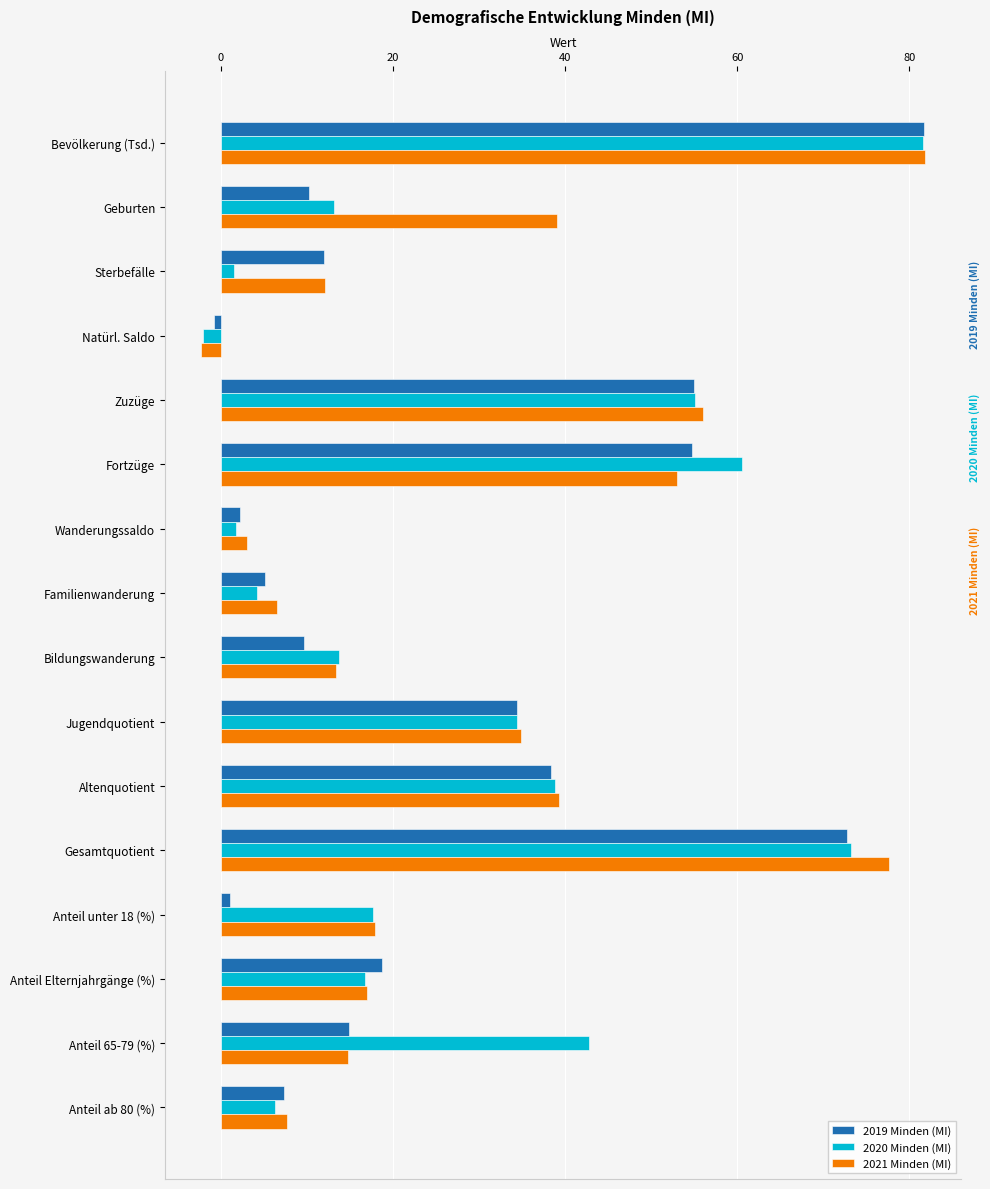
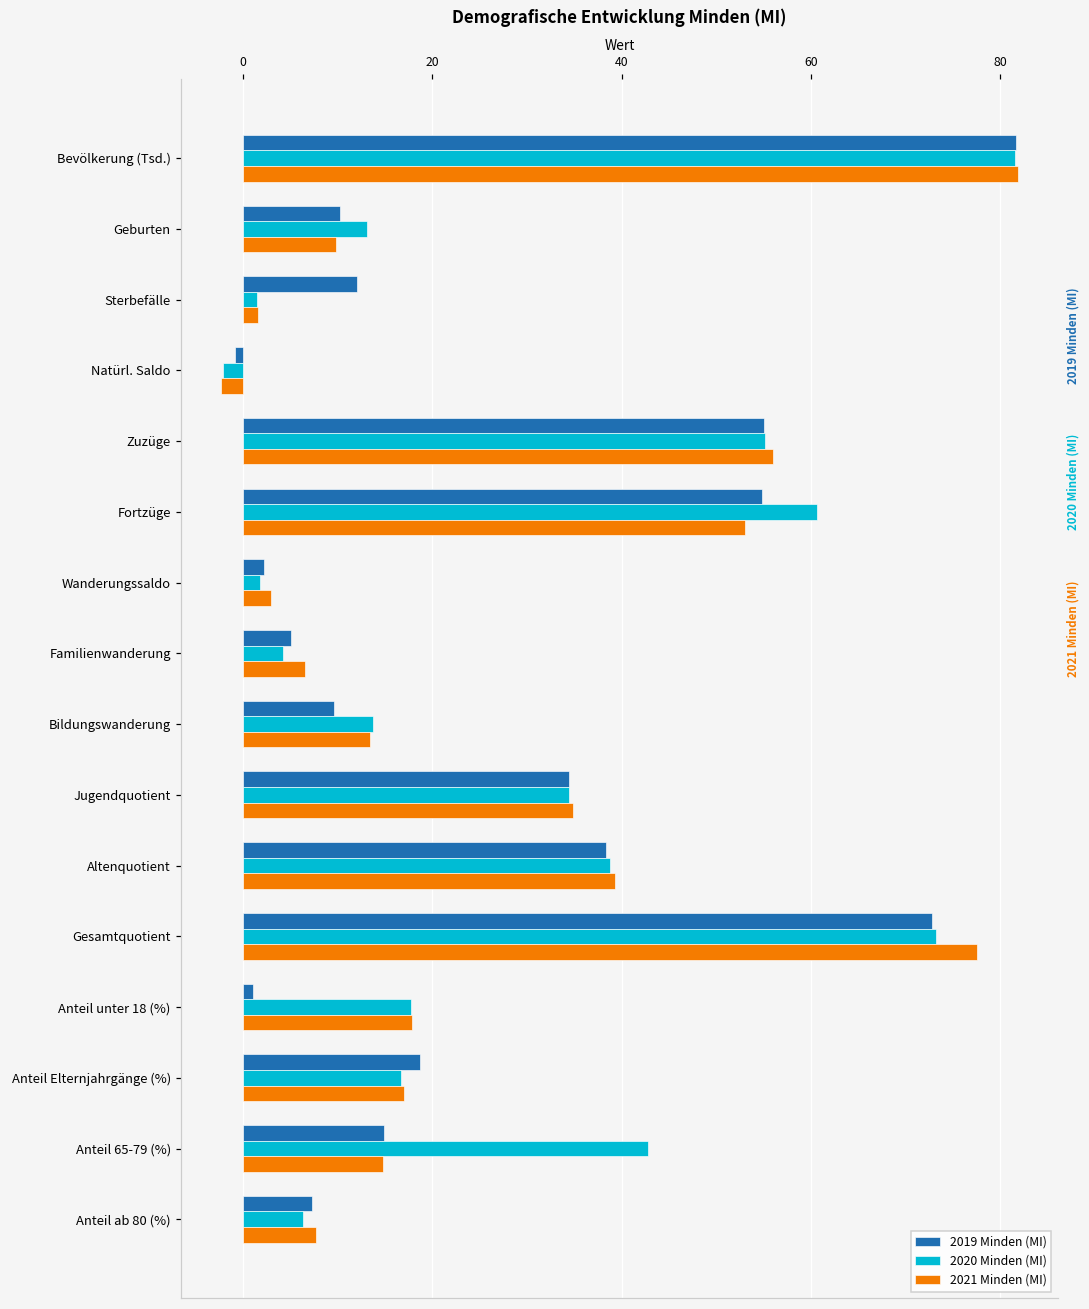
2021 Minden (MI), Geburten: 39 -> 10
2021 Minden (MI), Sterbefälle: 12 -> 2
